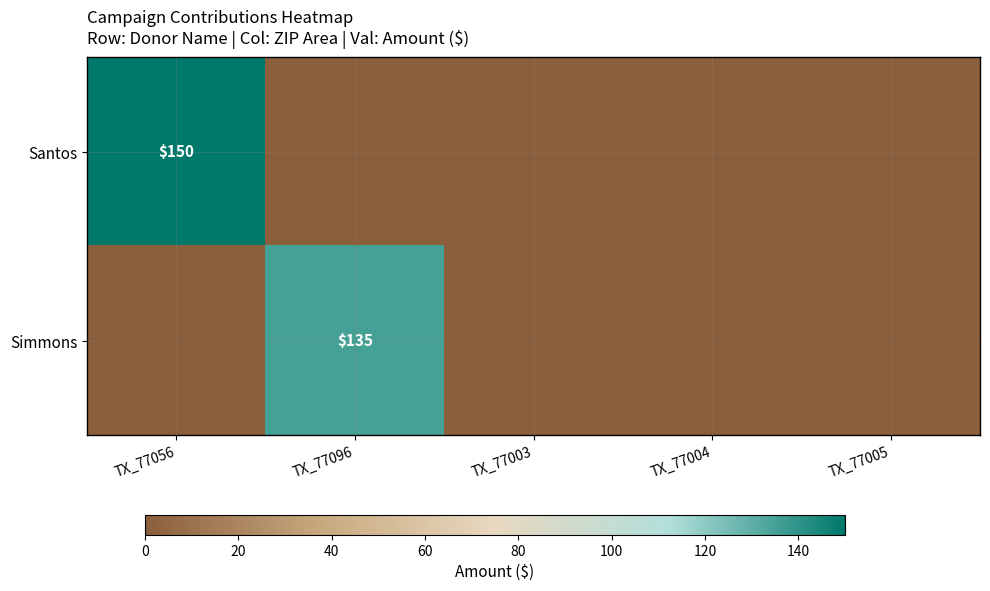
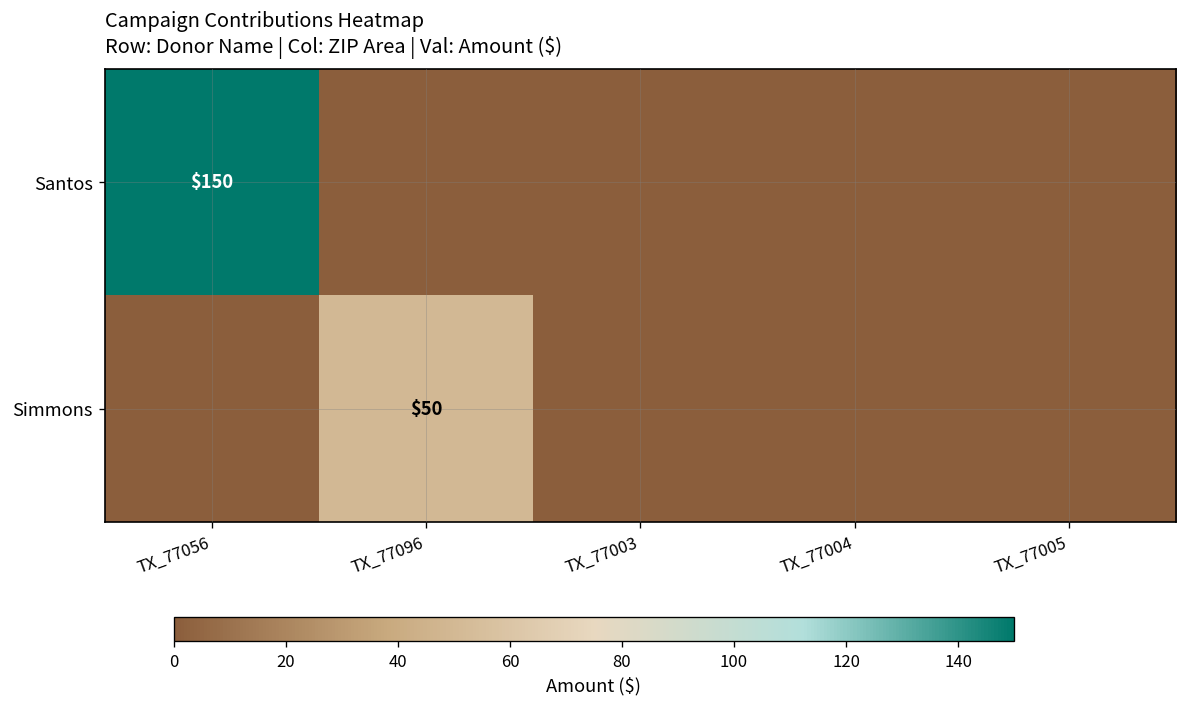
Simmons, TX_77096: $135 -> $50
